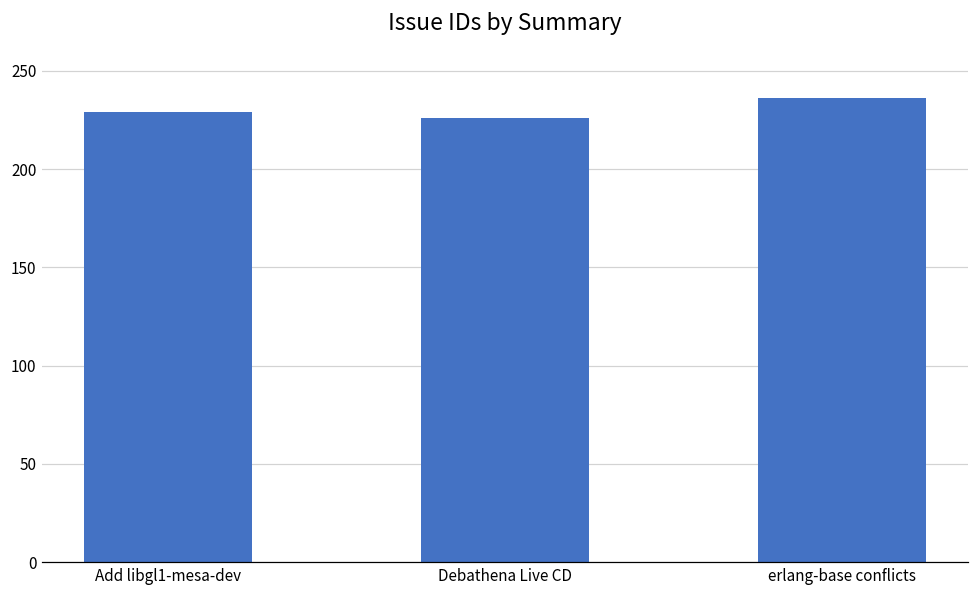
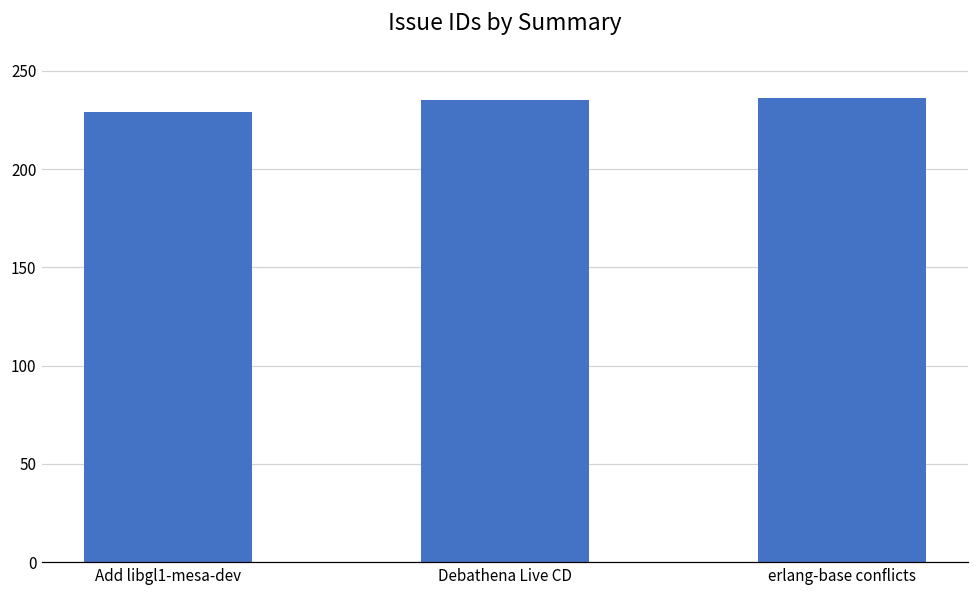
Debathena Live CD: 226 -> 235
